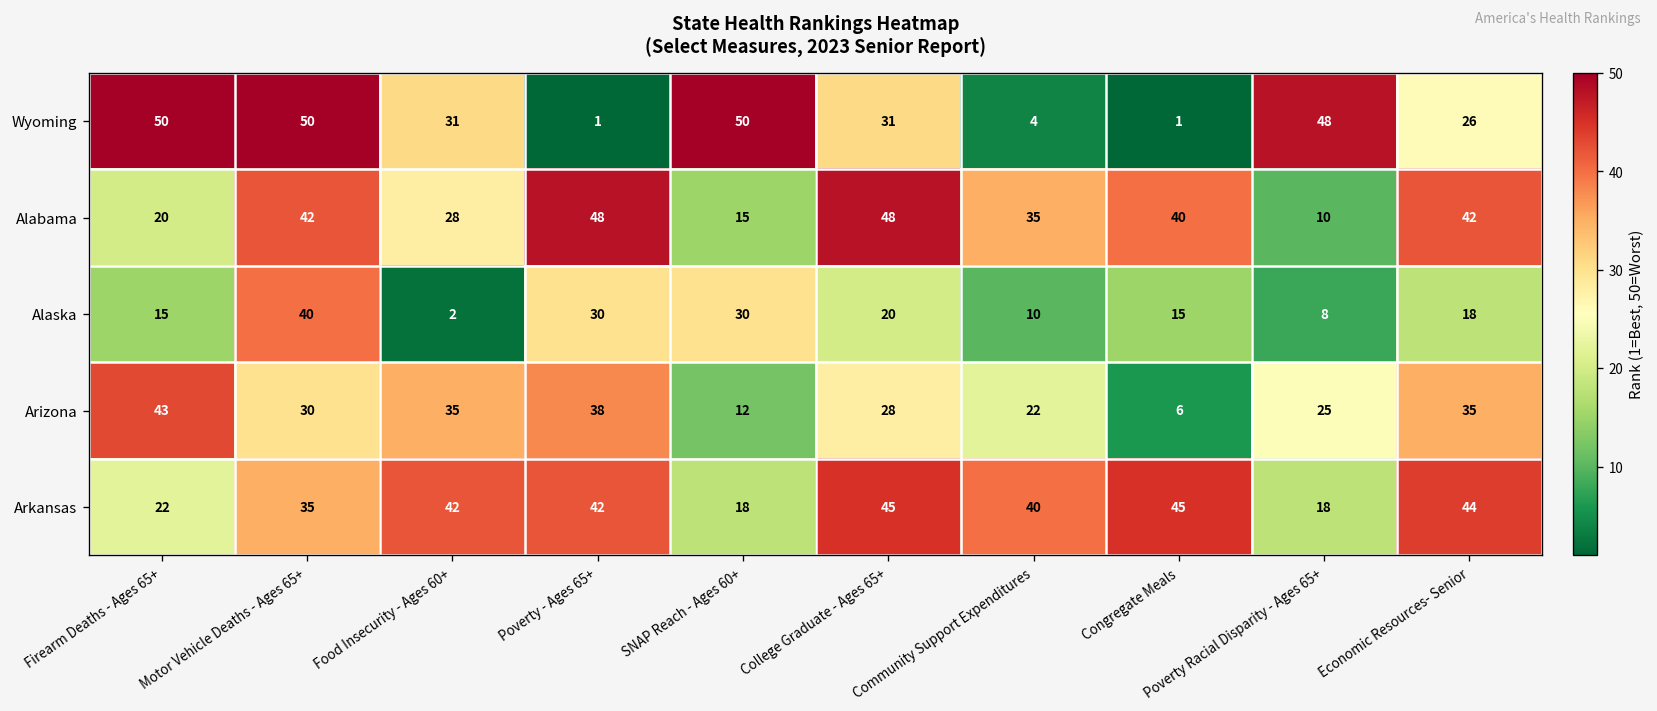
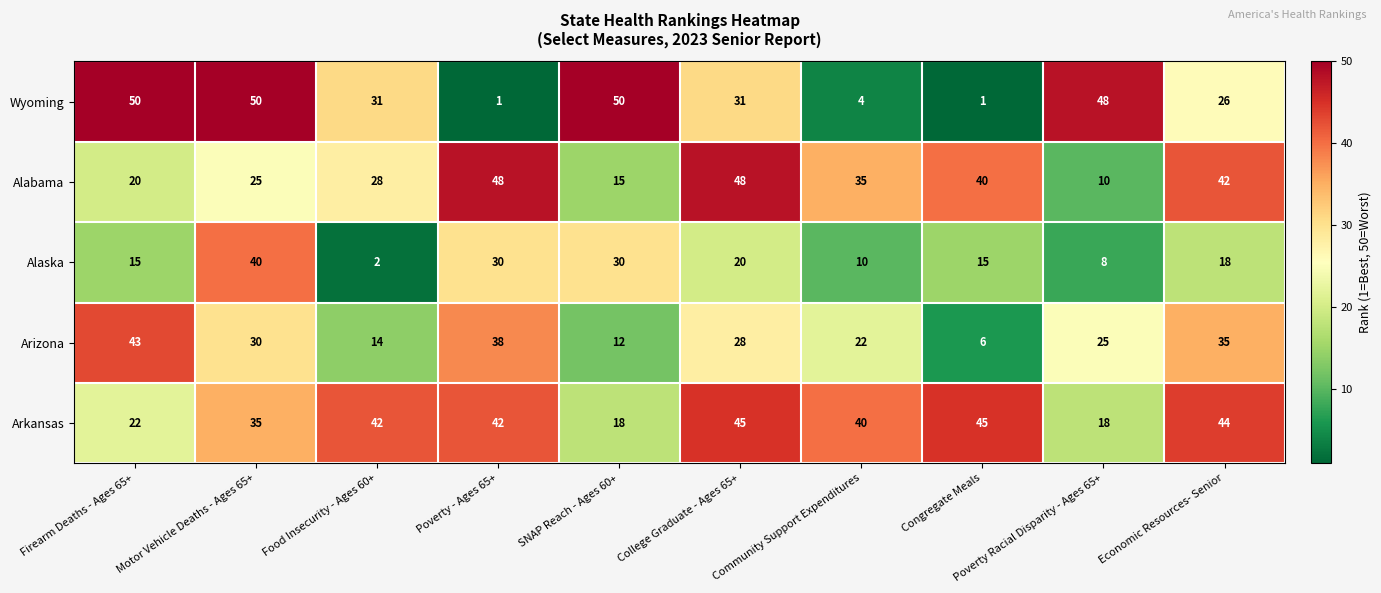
Alabama, Motor Vehicle Deaths - Ages 65+: 42 -> 25
Arizona, Food Insecurity - Ages 60+: 35 -> 14
